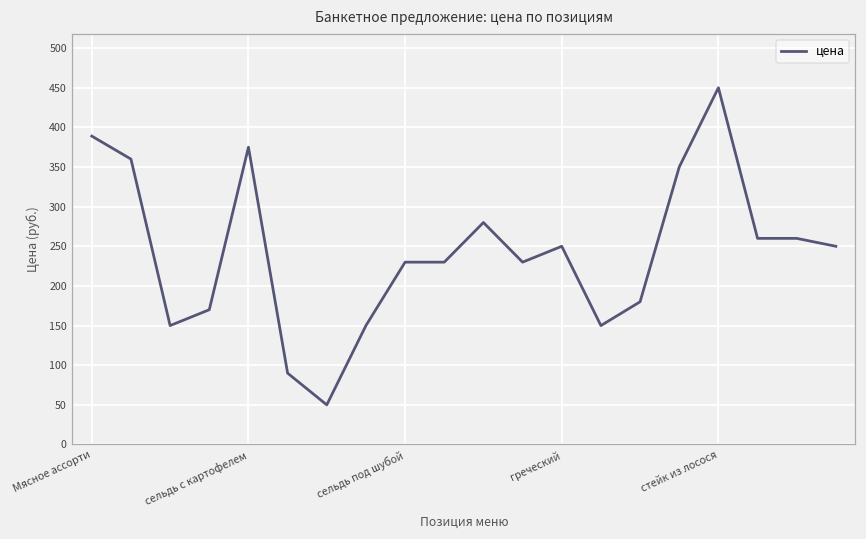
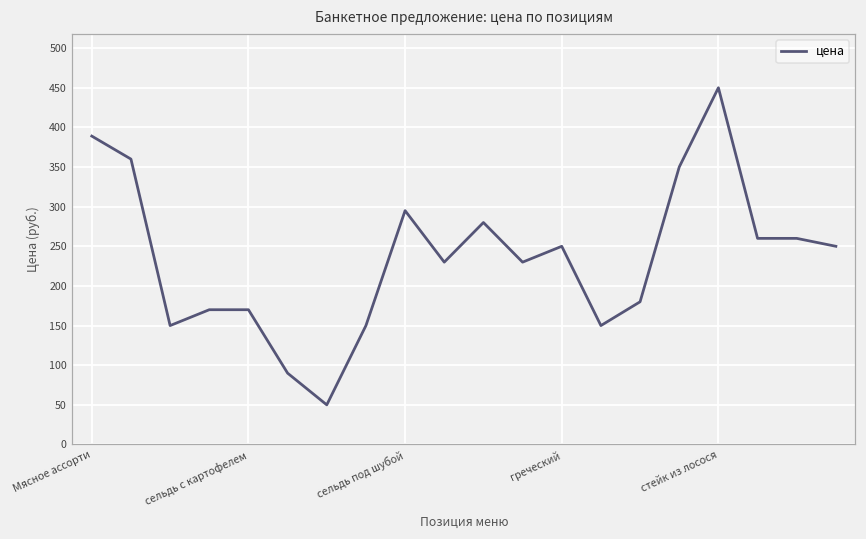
сельдь с картофелем: 380 -> 170
сельдь под шубой: 230 -> 300
